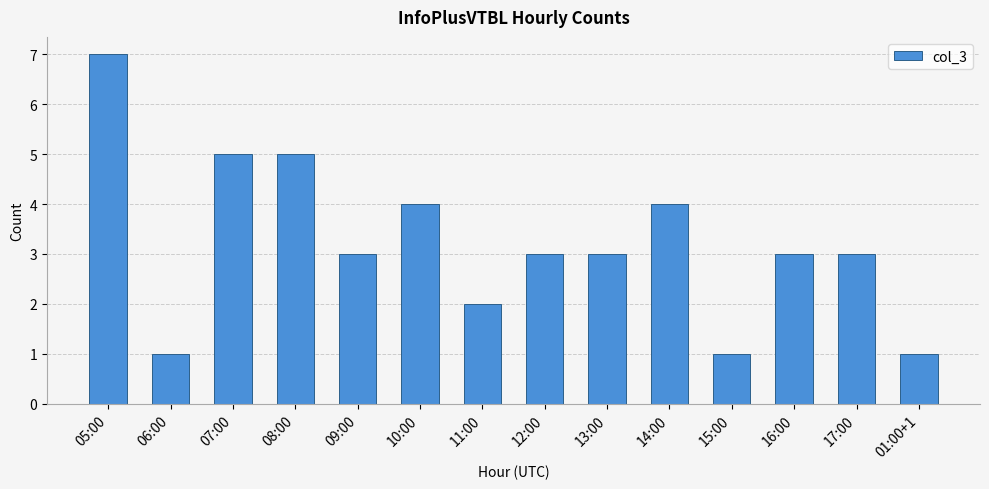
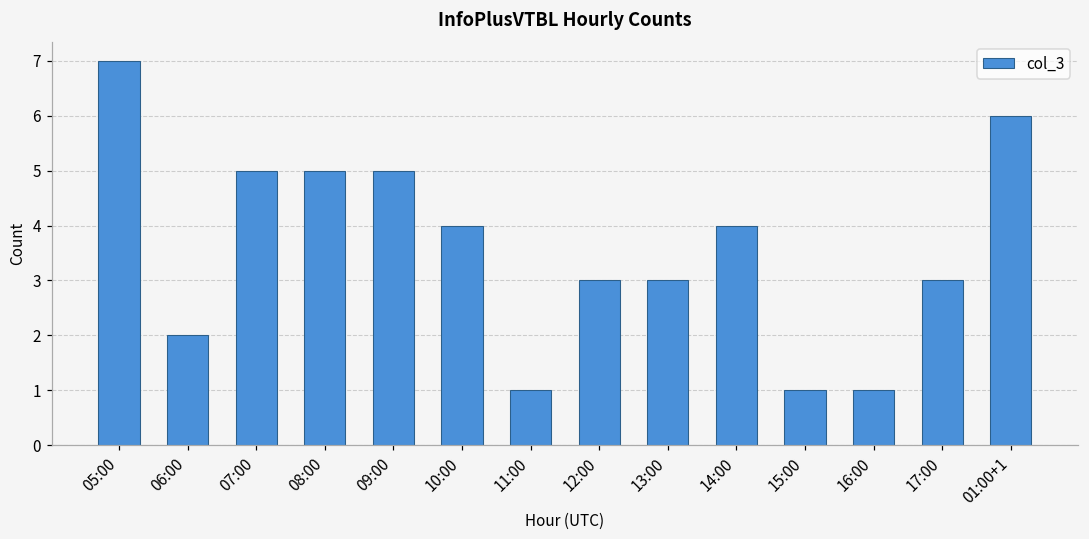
06:00: 1 -> 2
09:00: 3 -> 5
11:00: 2 -> 1
16:00: 3 -> 1
01:00+1: 1 -> 6
